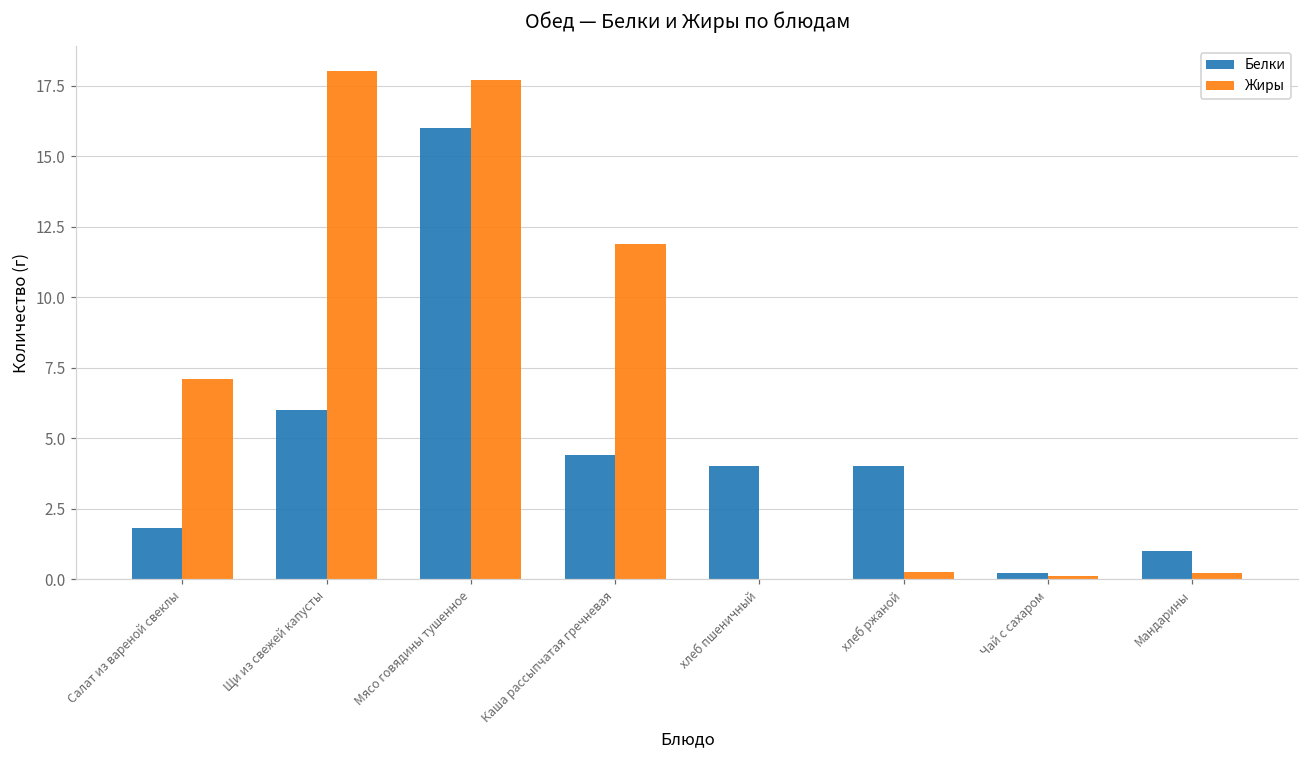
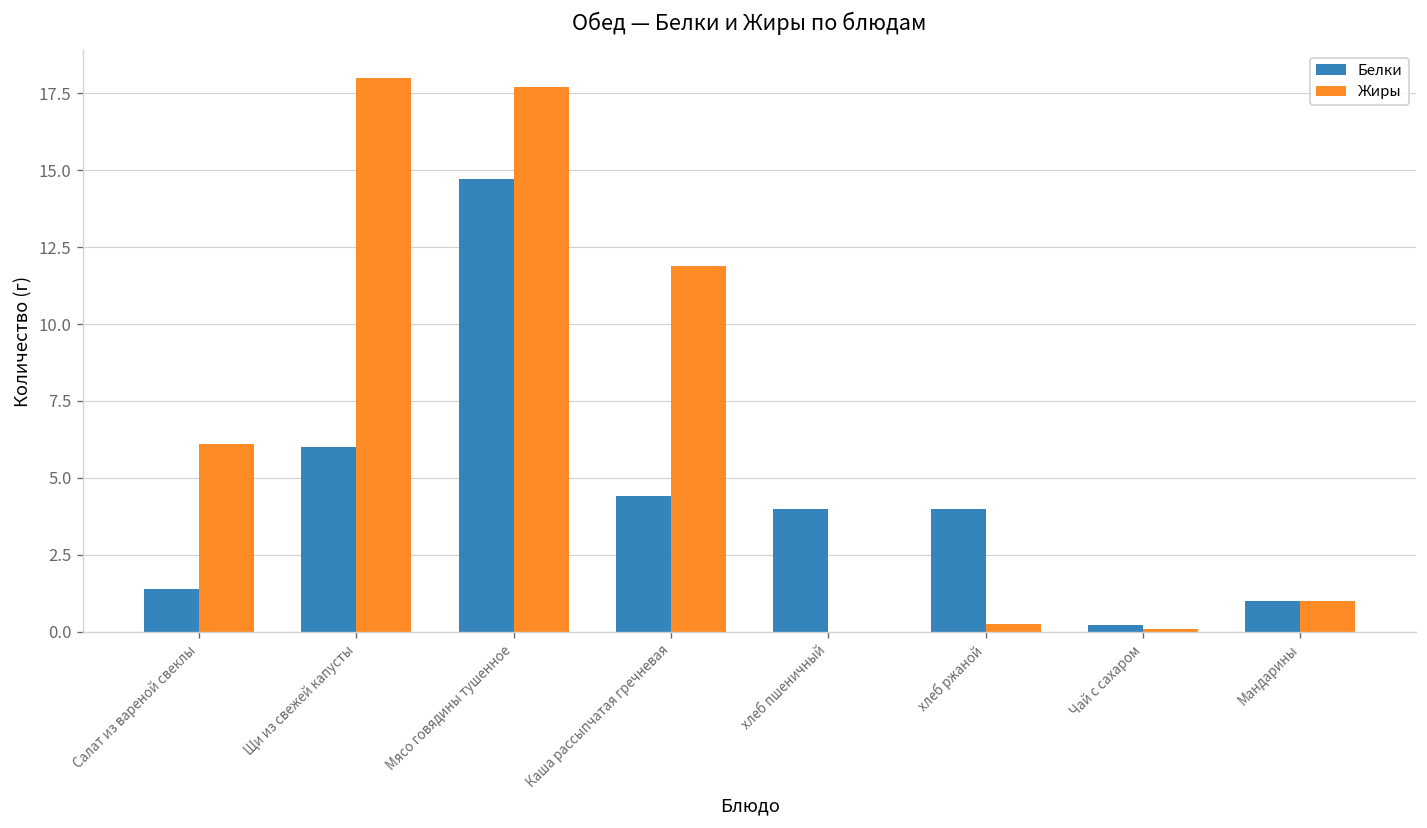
Белки, Салат из вареной свеклы: 1.8 -> 1.4
Жиры, Салат из вареной свеклы: 7.1 -> 6.1
Белки, Мясо говядины тушенное: 16.0 -> 14.7
Жиры, Мандарины: 0.2 -> 1.0
